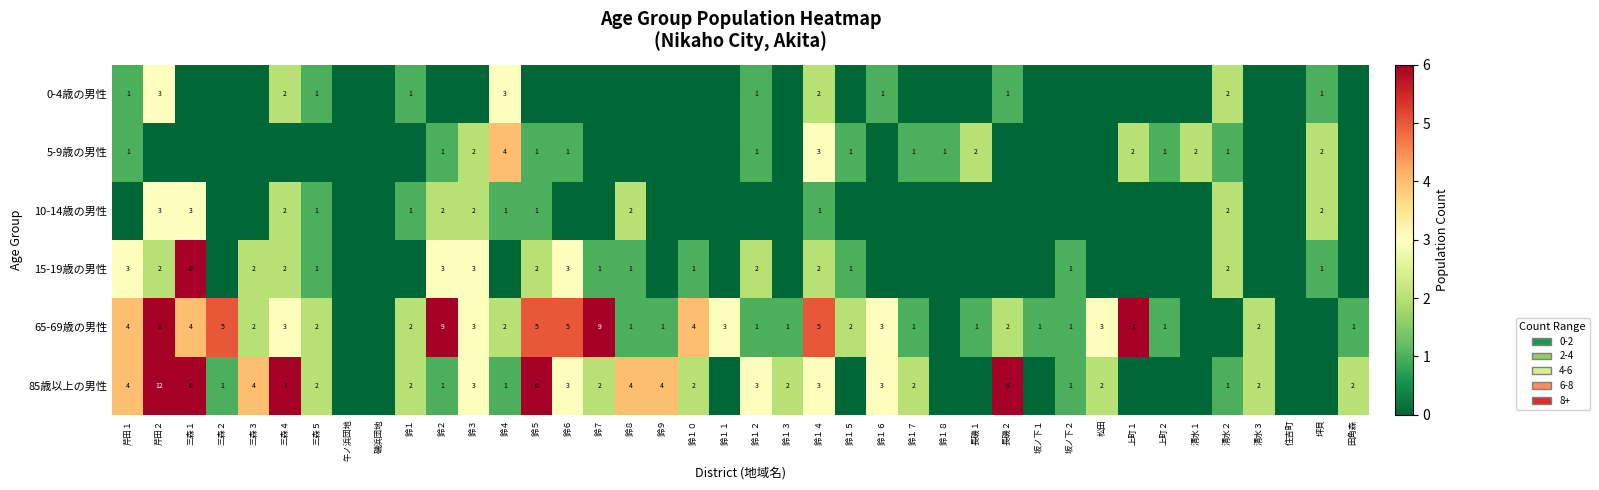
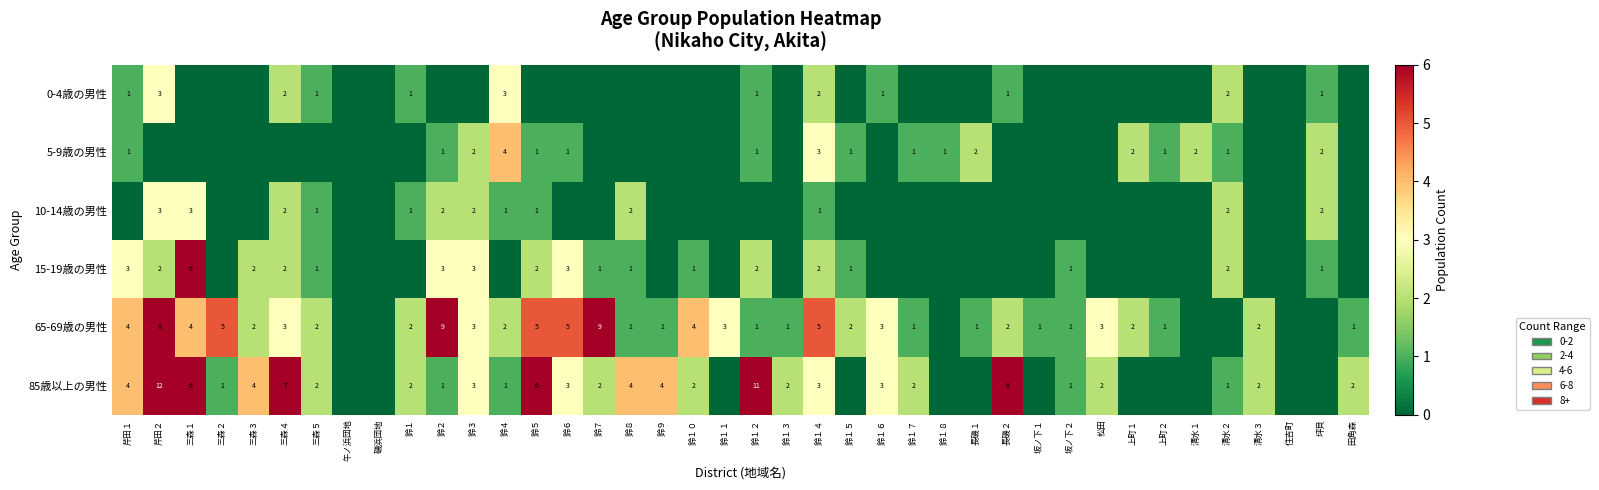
65-69歳の男性, 上町１: 7 -> 2
85歳以上の男性, 鈴１２: 3 -> 11
